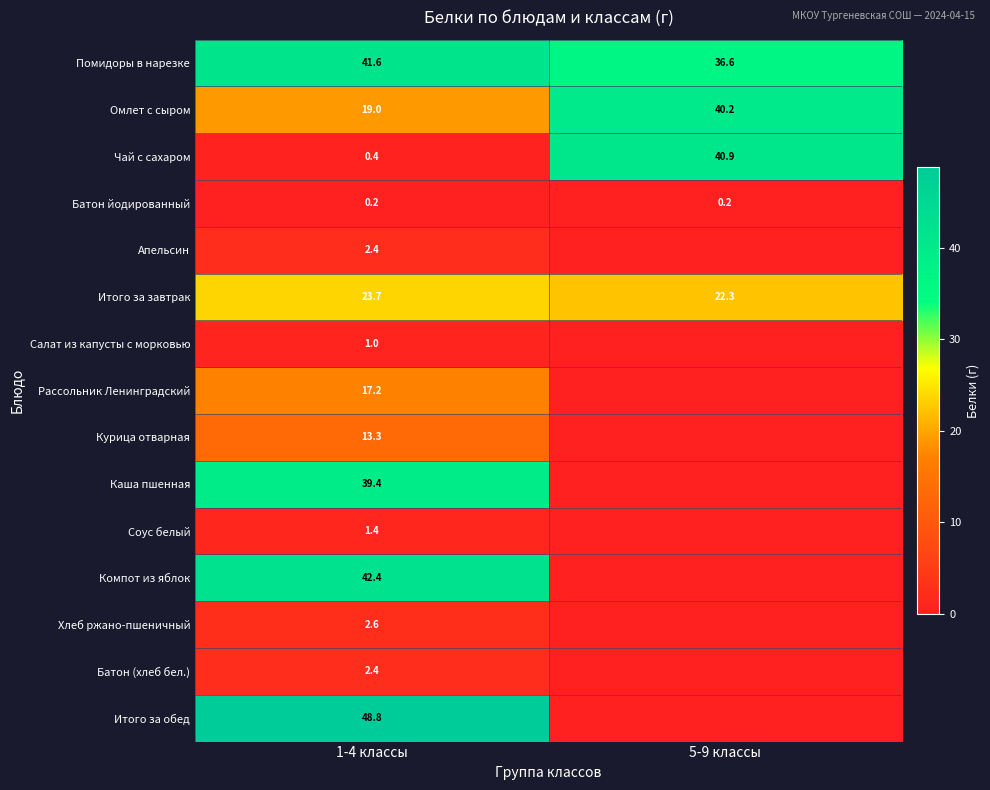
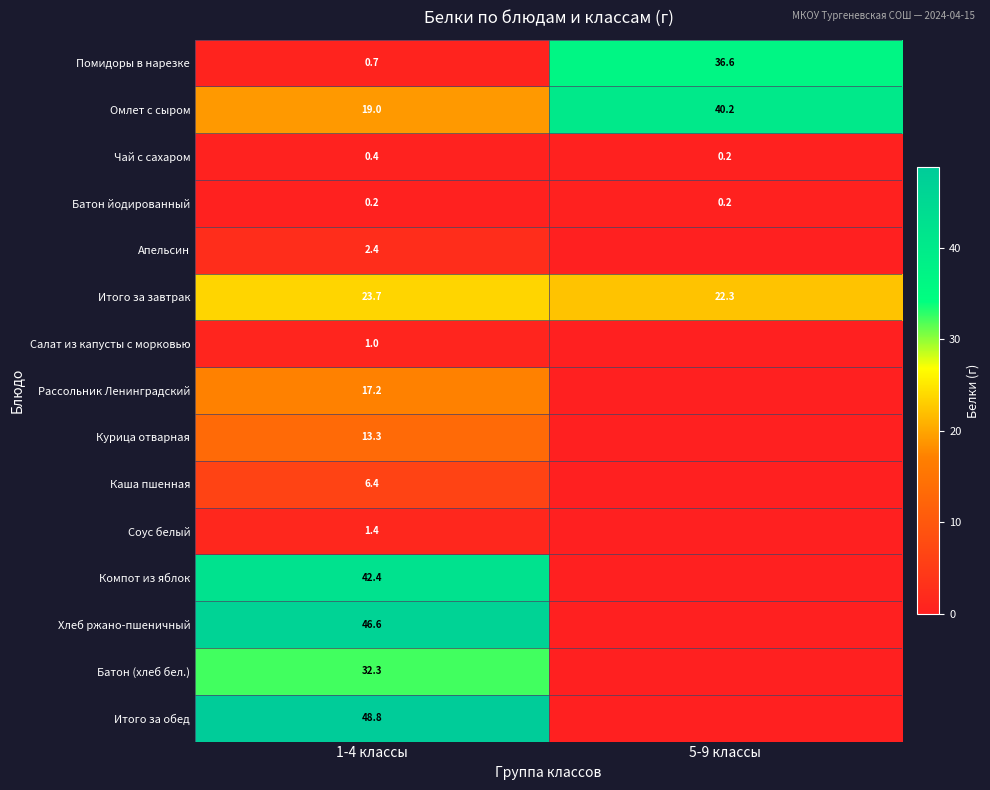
Помидоры в нарезке, 1-4 классы: 41.6 -> 0.7
Чай с сахаром, 5-9 классы: 40.9 -> 0.2
Каша пшенная, 1-4 классы: 39.4 -> 6.4
Хлеб ржано-пшеничный, 1-4 классы: 2.6 -> 46.6
Батон (хлеб бел.), 1-4 классы: 2.4 -> 32.3
